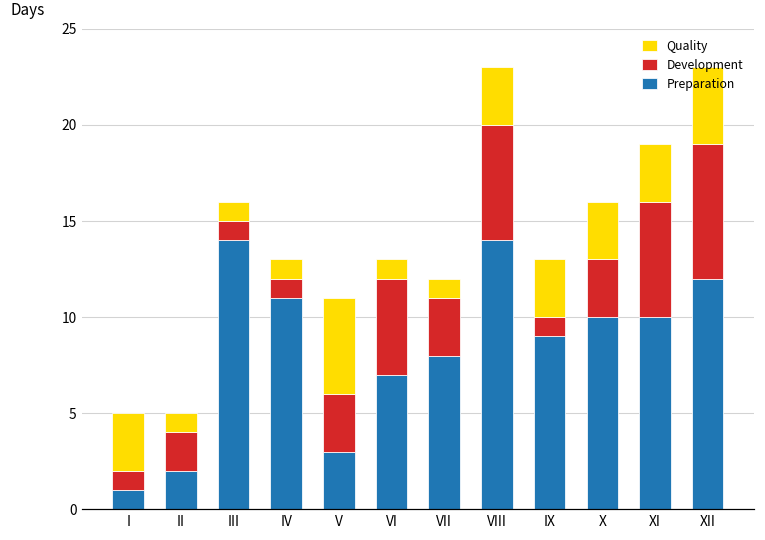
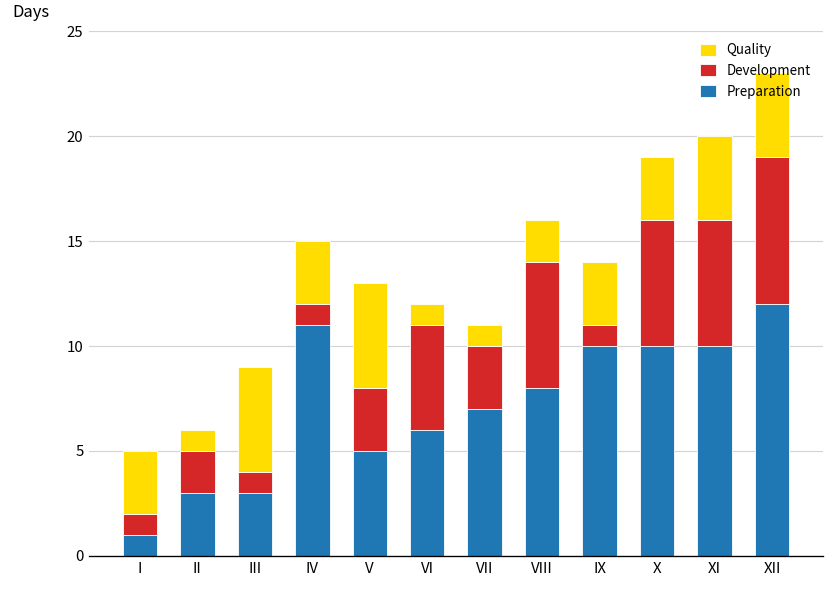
Preparation, II: 2 -> 3
Preparation, III: 14 -> 3
Quality, III: 1 -> 5
Quality, IV: 1 -> 3
Preparation, V: 3 -> 5
Preparation, VI: 7 -> 6
Preparation, VII: 8 -> 7
Preparation, VIII: 14 -> 8
Quality, VIII: 3 -> 2
Preparation, IX: 9 -> 10
Development, X: 3 -> 6
Quality, XI: 3 -> 4
